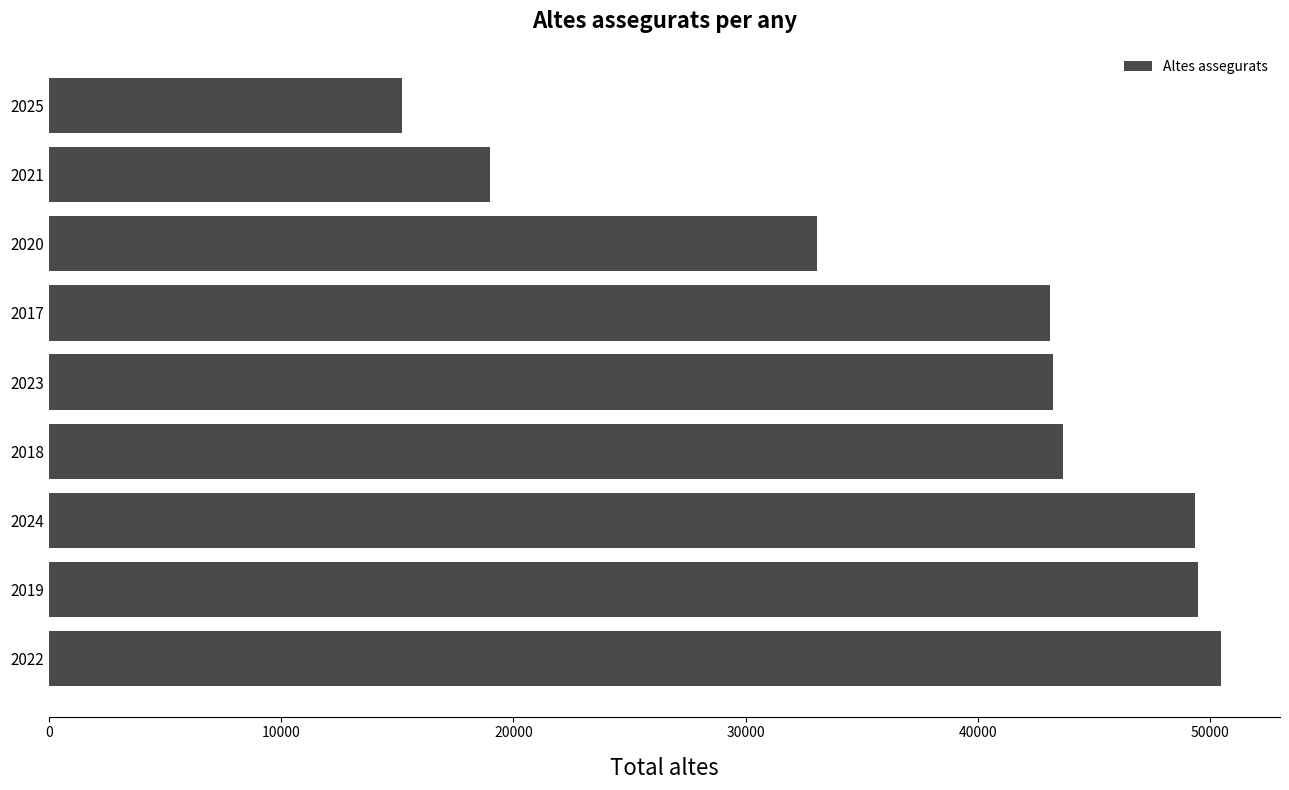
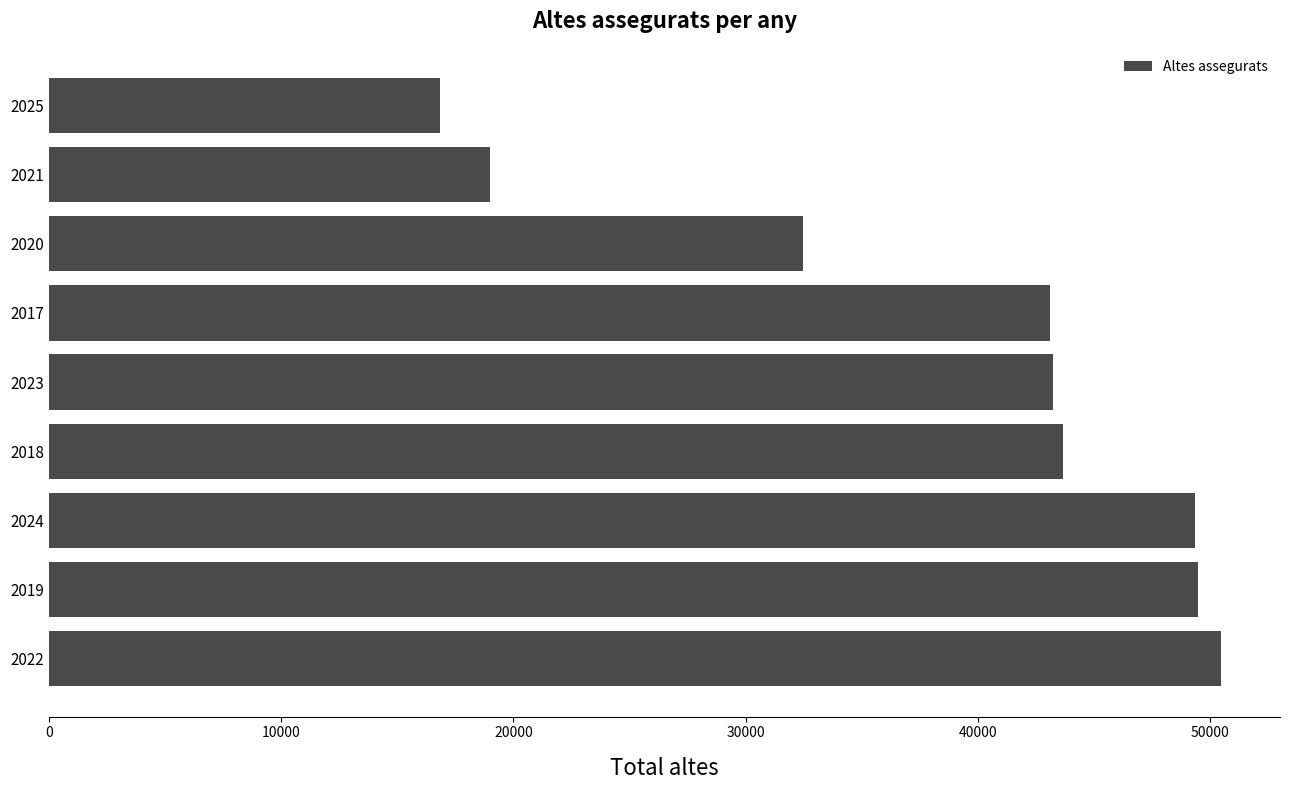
2025: 15200 -> 16800
2020: 33100 -> 32500
